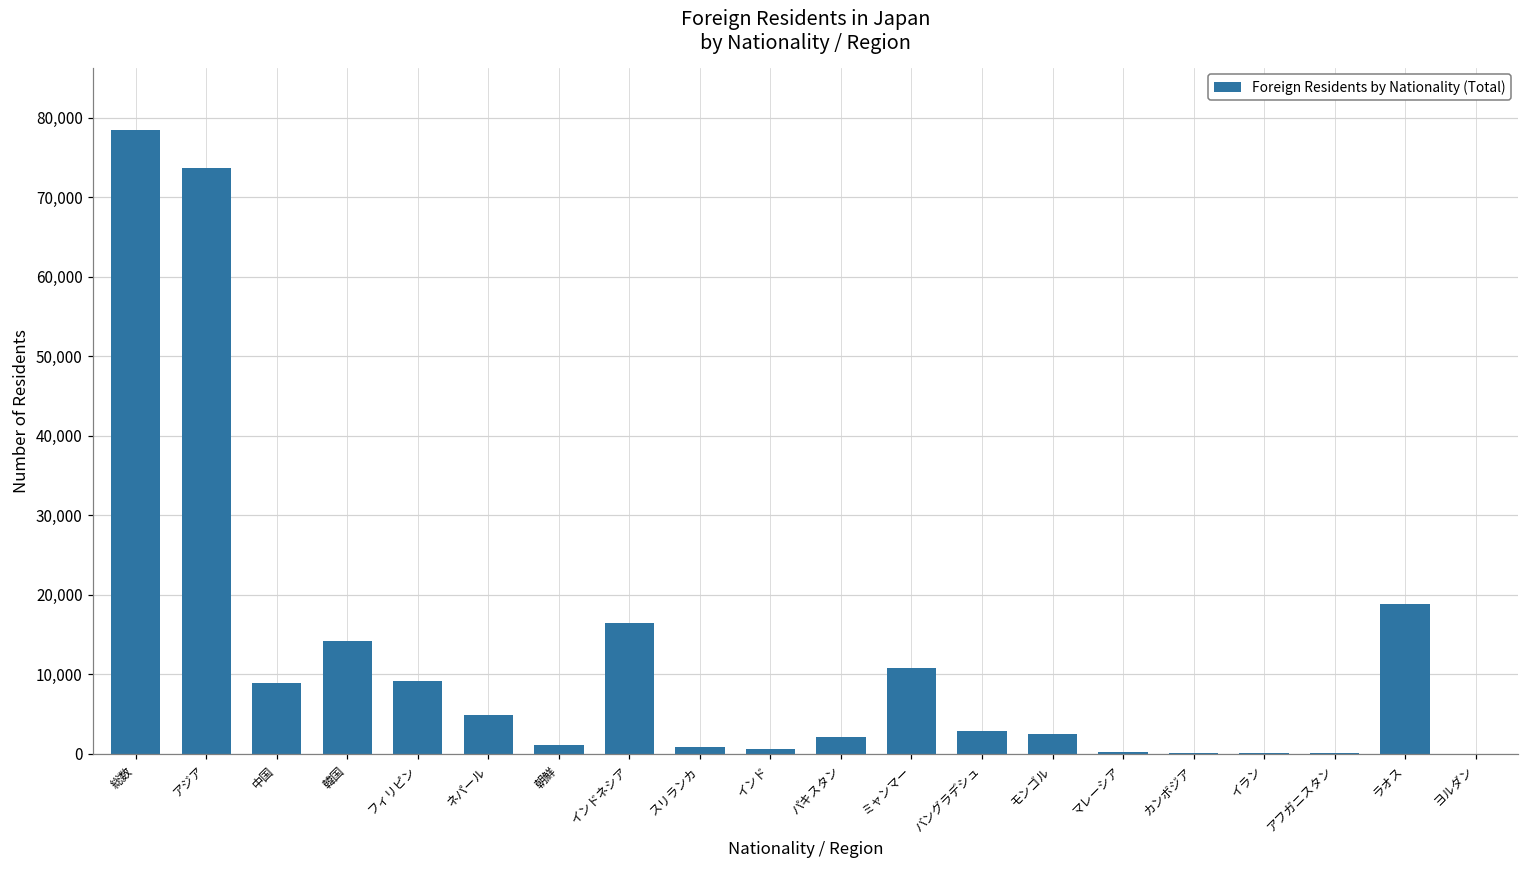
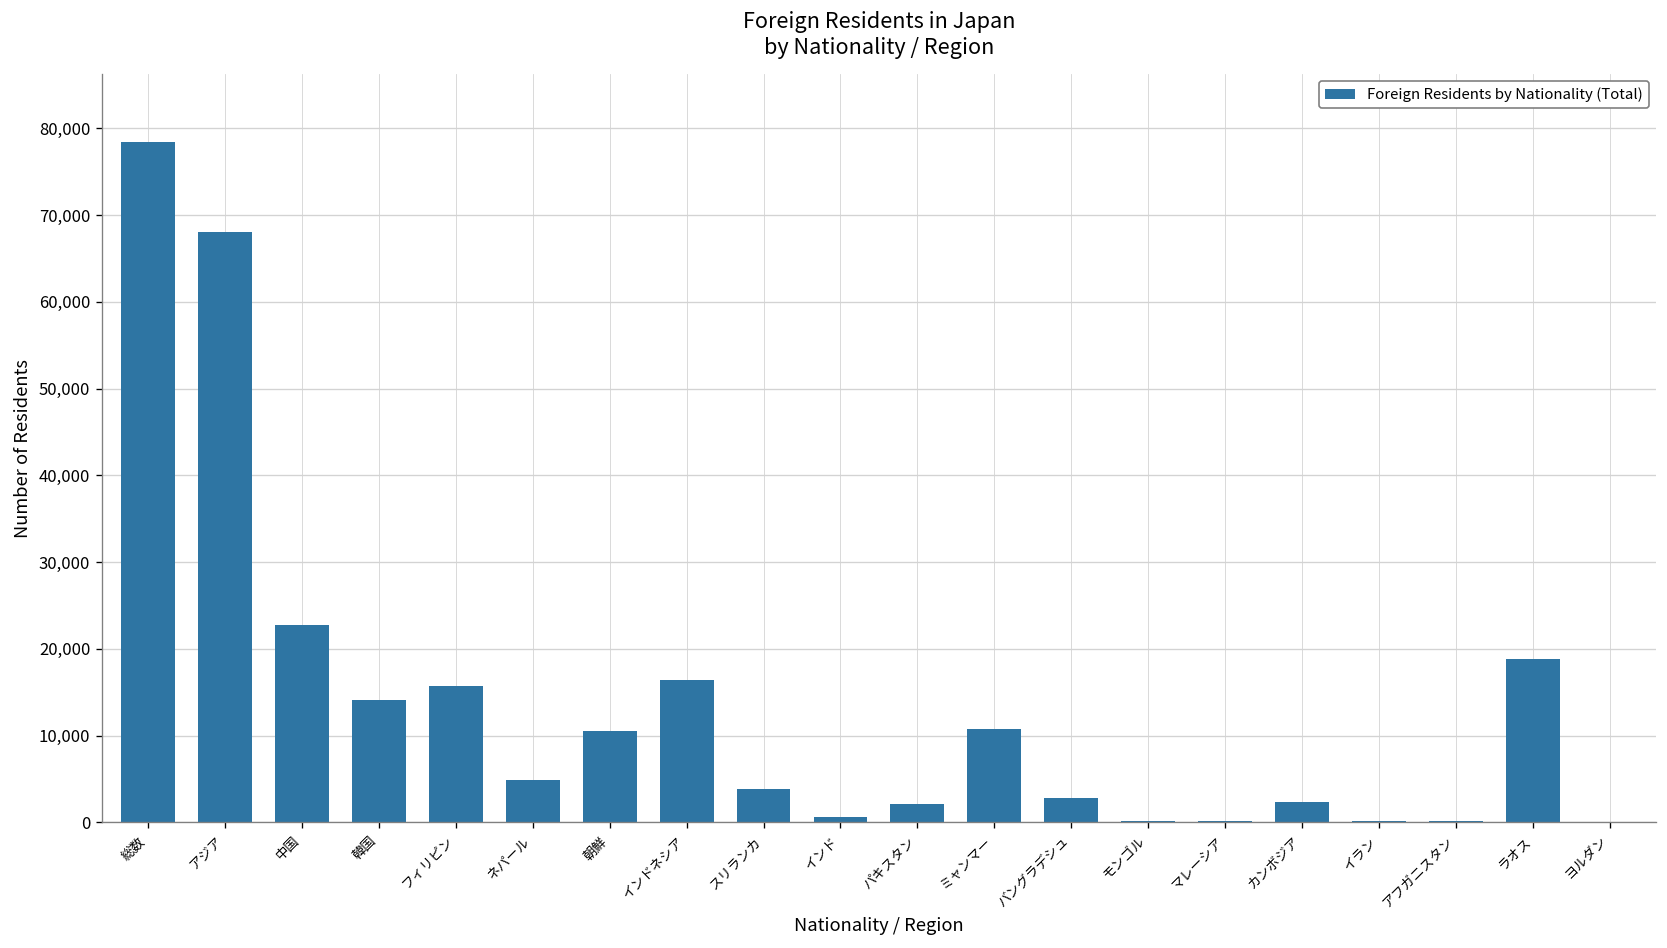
アジア: 74,000 -> 68,000
中国: 9,000 -> 23,000
フィリピン: 9,000 -> 16,000
朝鮮: 1,000 -> 11,000
スリランカ: 1,000 -> 4,000
モンゴル: 2,000 -> 0
カンボジア: 0 -> 2,000
